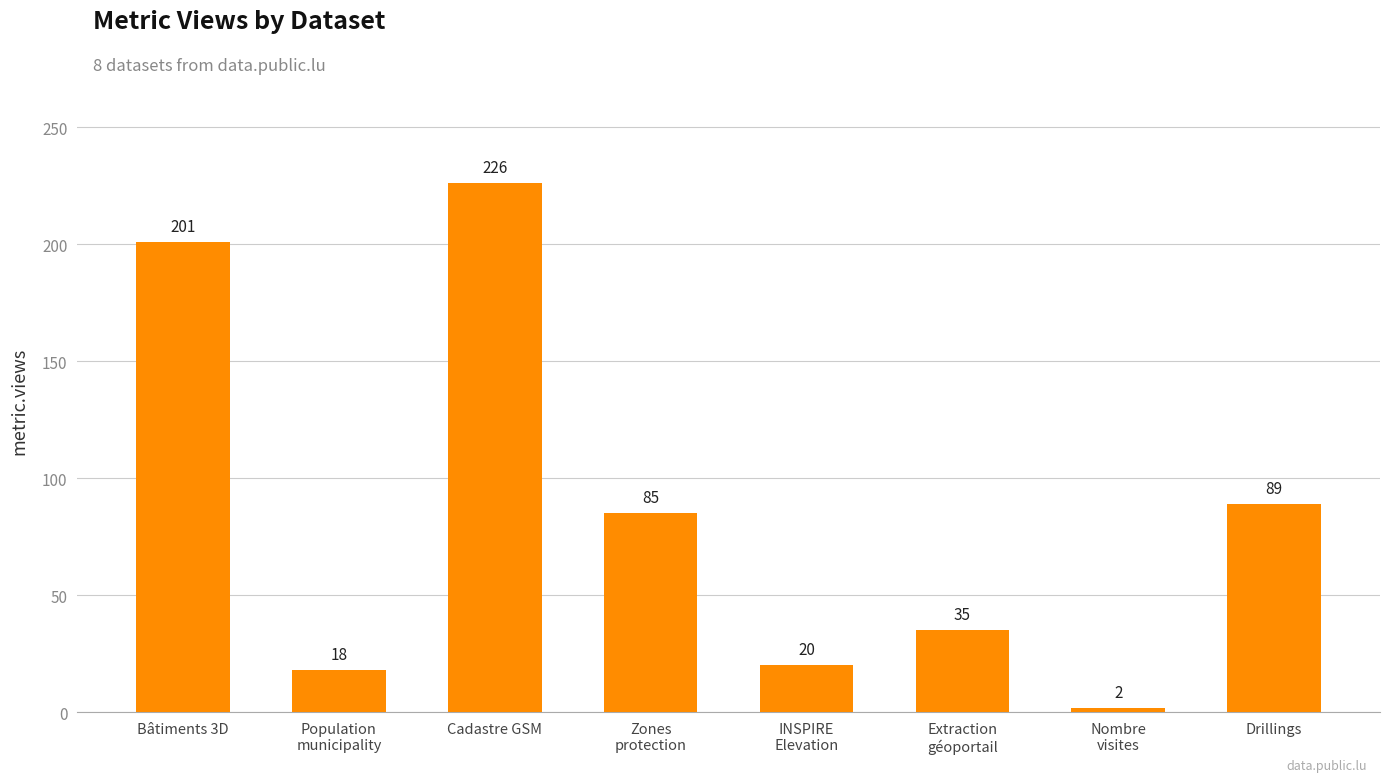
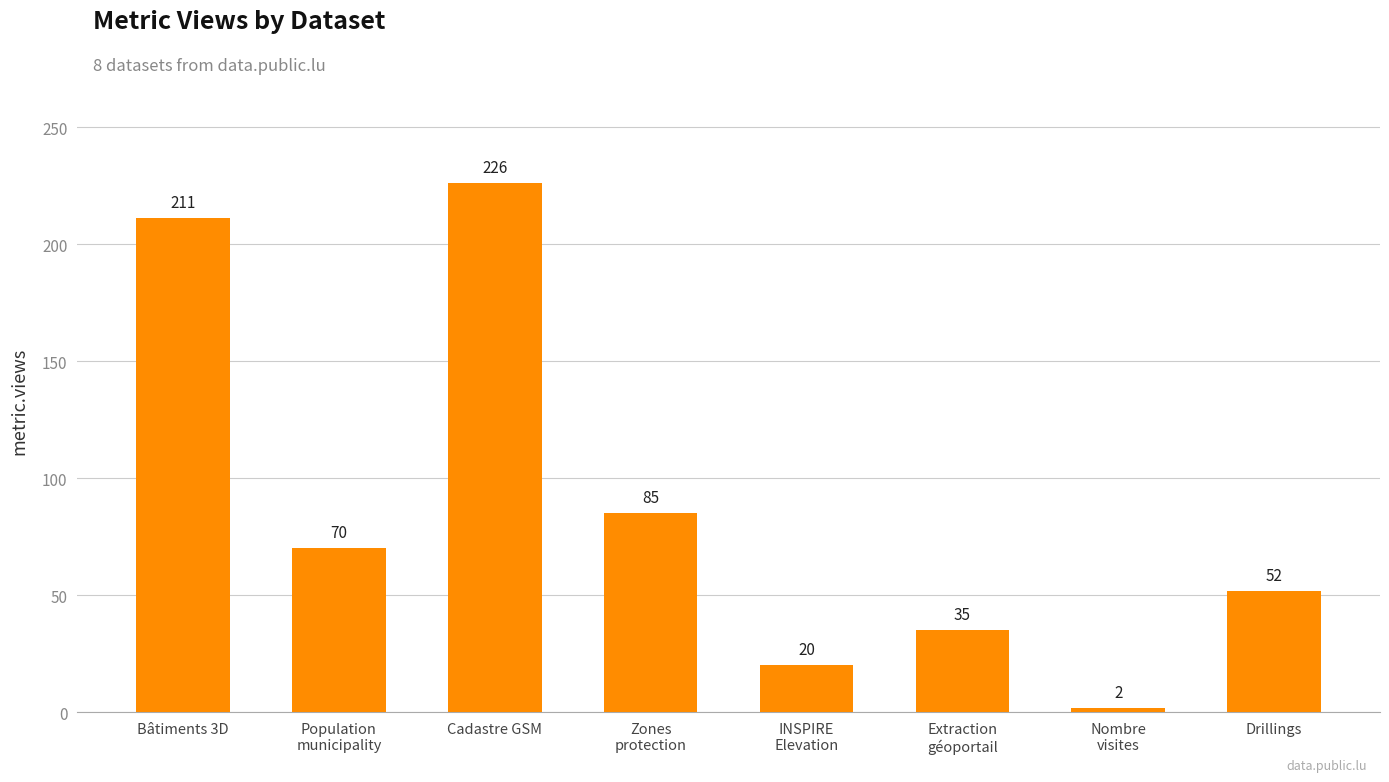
Bâtiments 3D: 201 -> 211
Population municipality: 18 -> 70
Drillings: 89 -> 52
